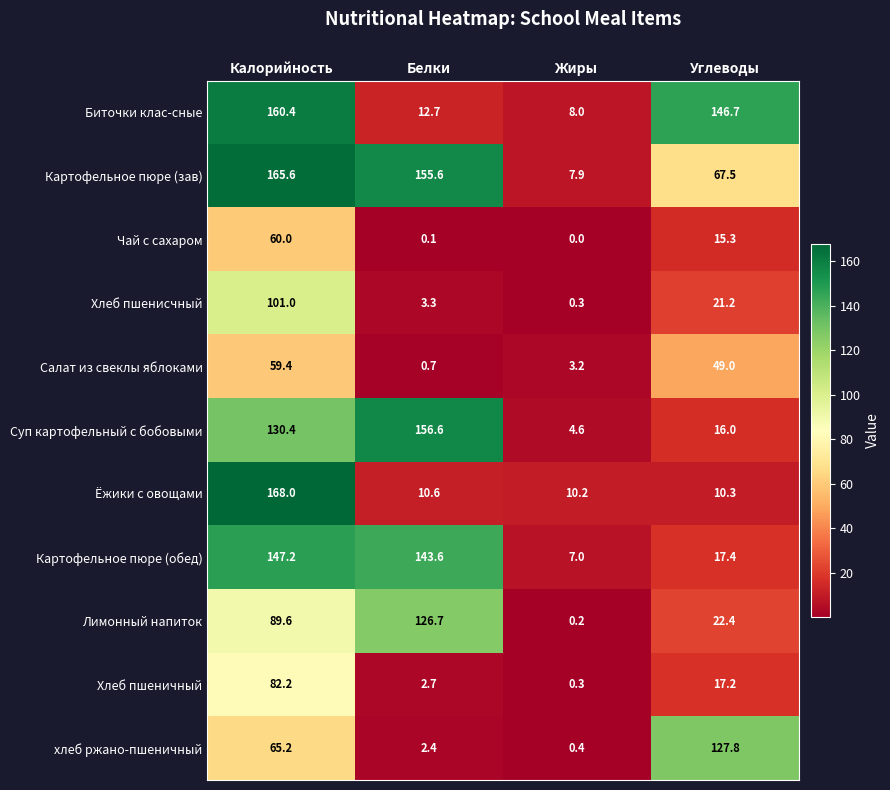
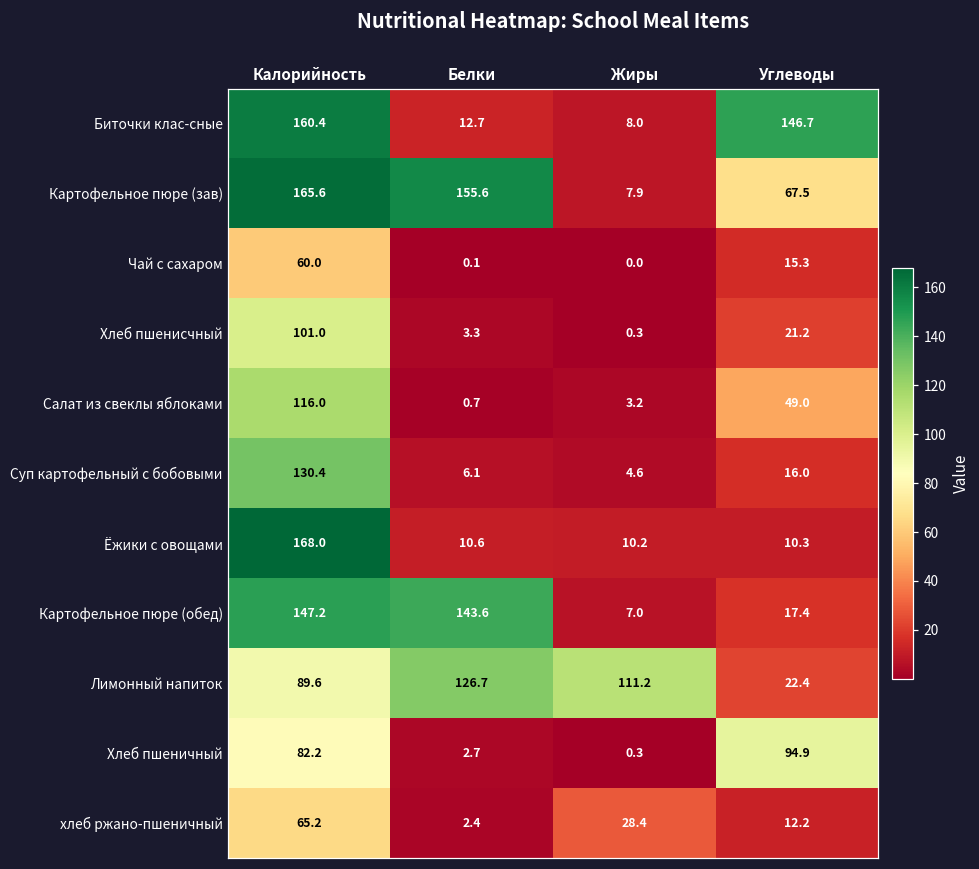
Салат из свеклы яблоками, Калорийность: 59.4 -> 116.0
Суп картофельный с бобовыми, Белки: 156.6 -> 6.1
Лимонный напиток, Жиры: 0.2 -> 111.2
Хлеб пшеничный, Углеводы: 17.2 -> 94.9
хлеб ржано-пшеничный, Жиры: 0.4 -> 28.4
хлеб ржано-пшеничный, Углеводы: 127.8 -> 12.2
